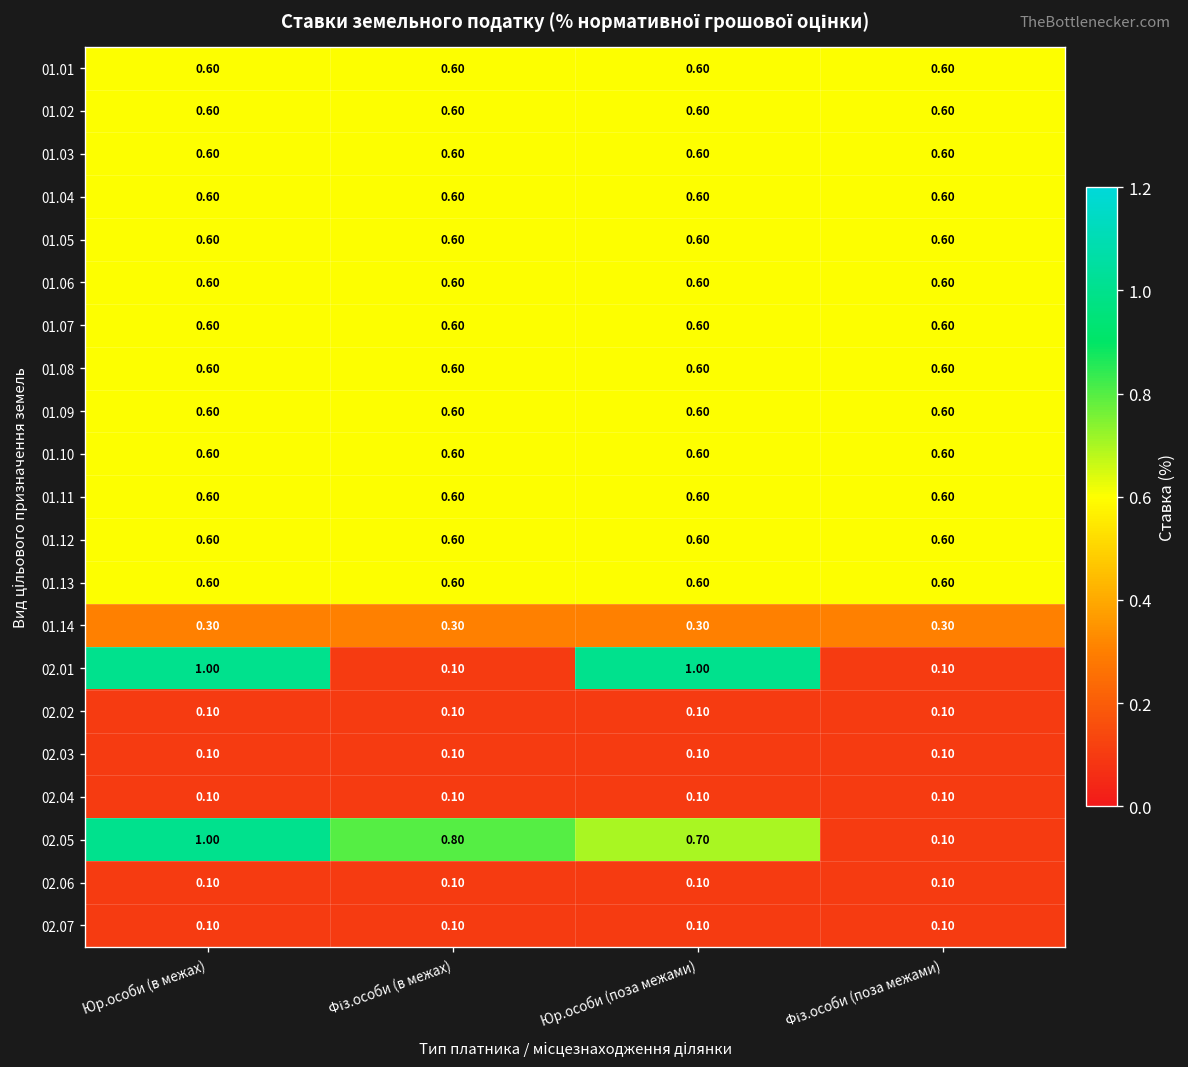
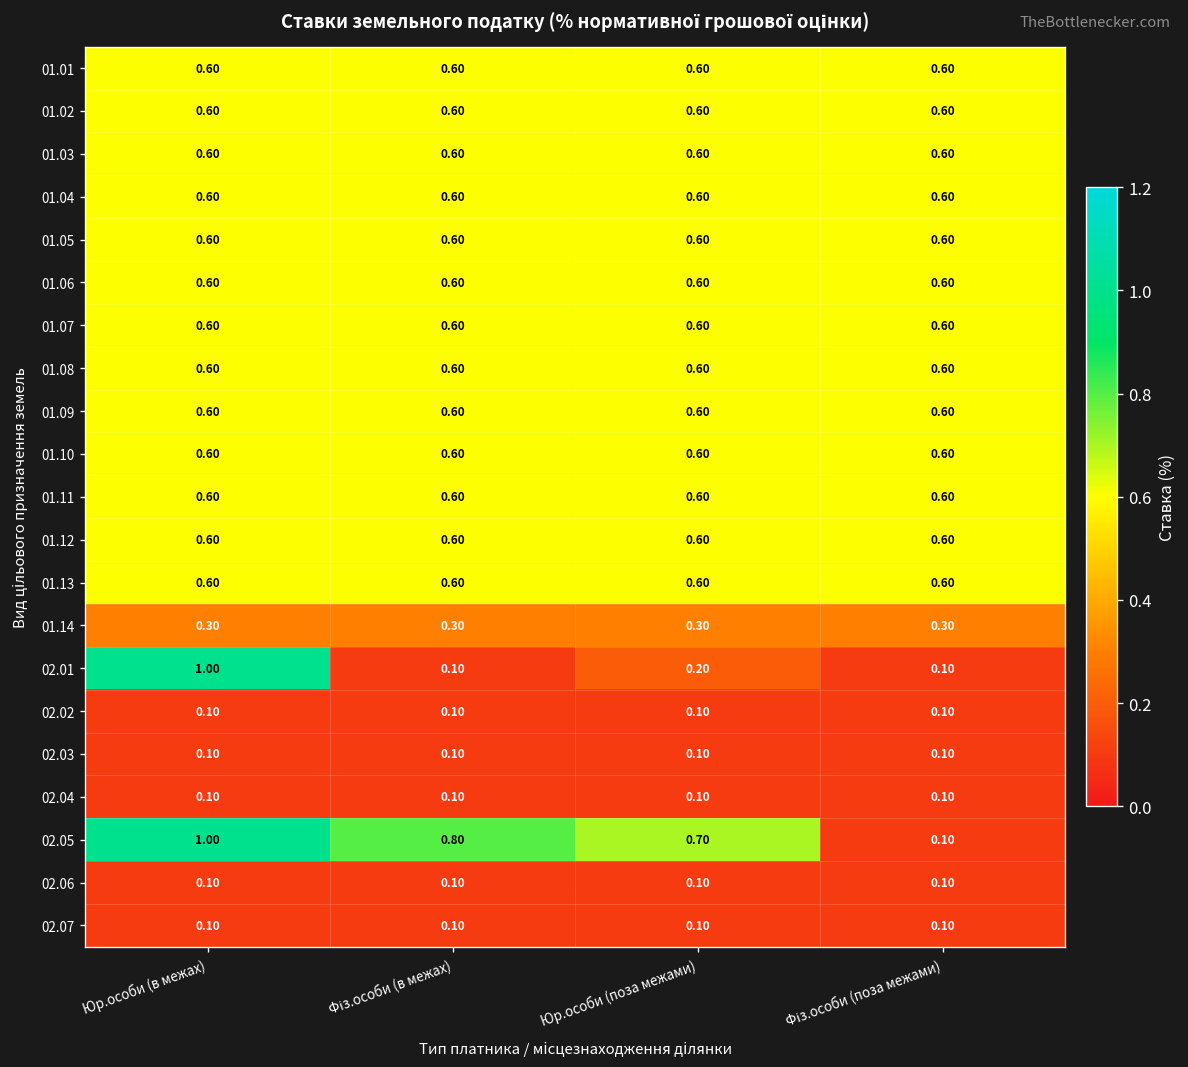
02.01, Юр.особи (поза межами): 1.00 -> 0.20
